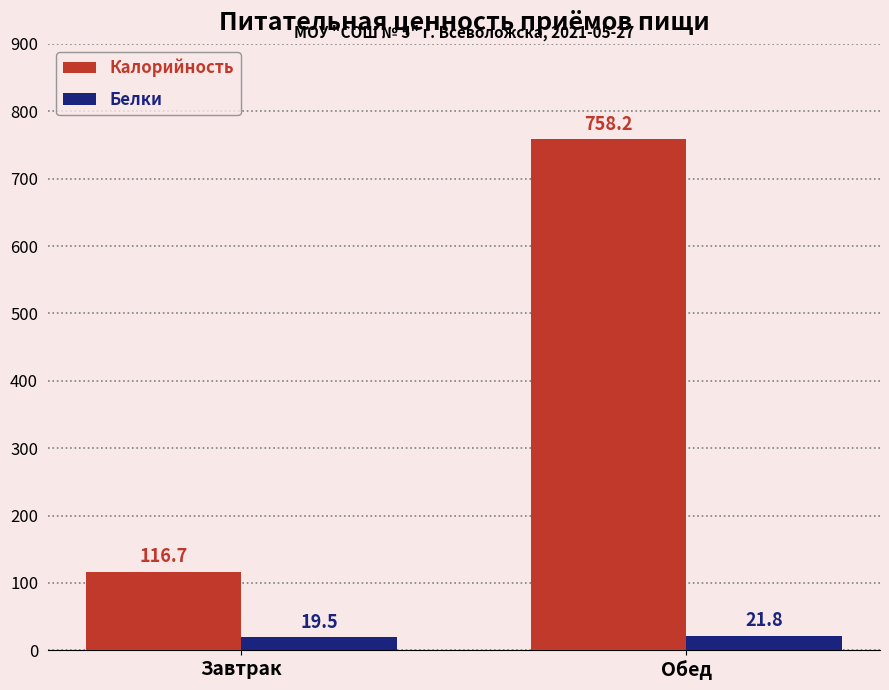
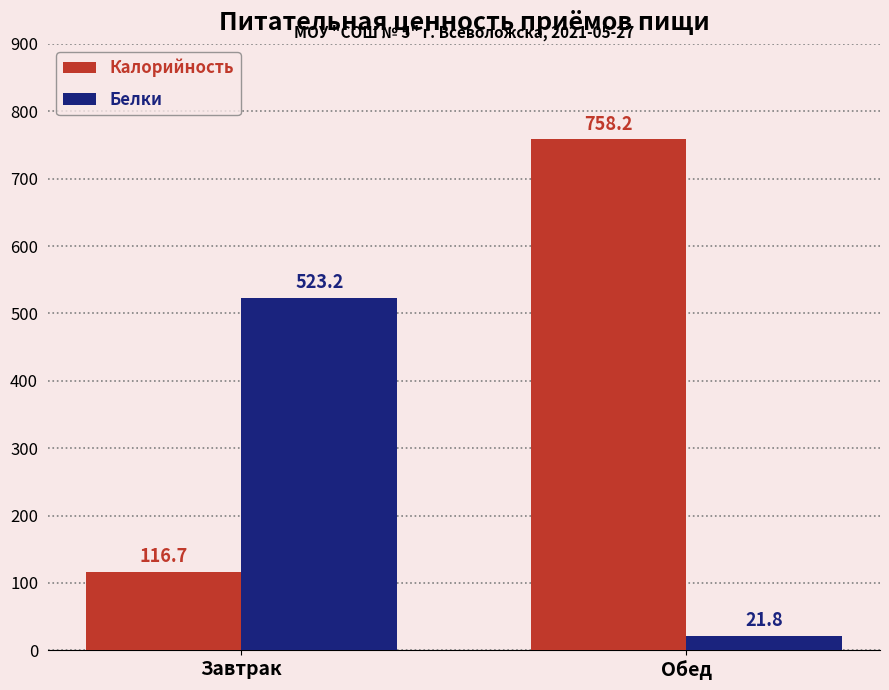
Белки, Завтрак: 19.5 -> 523.2
